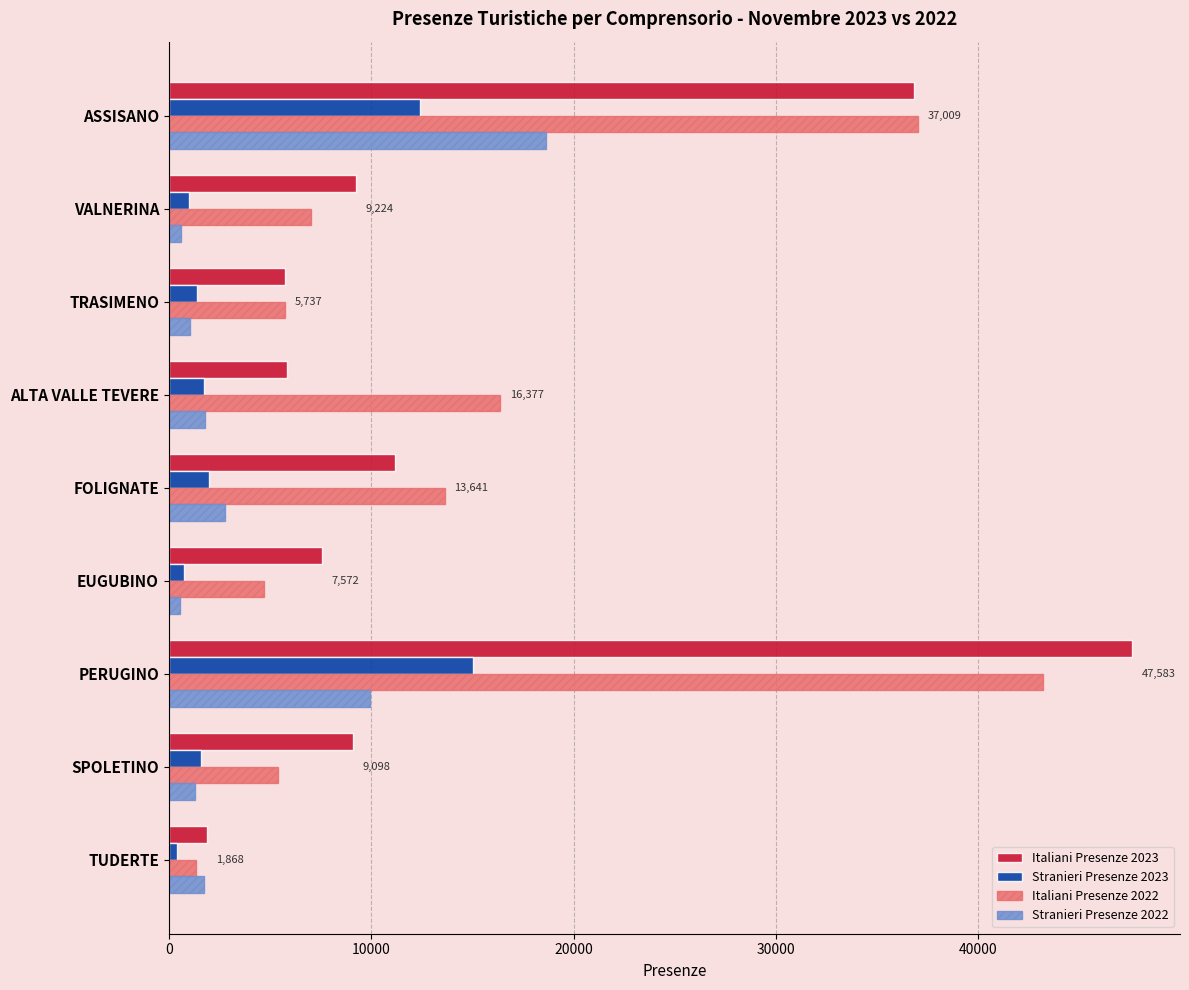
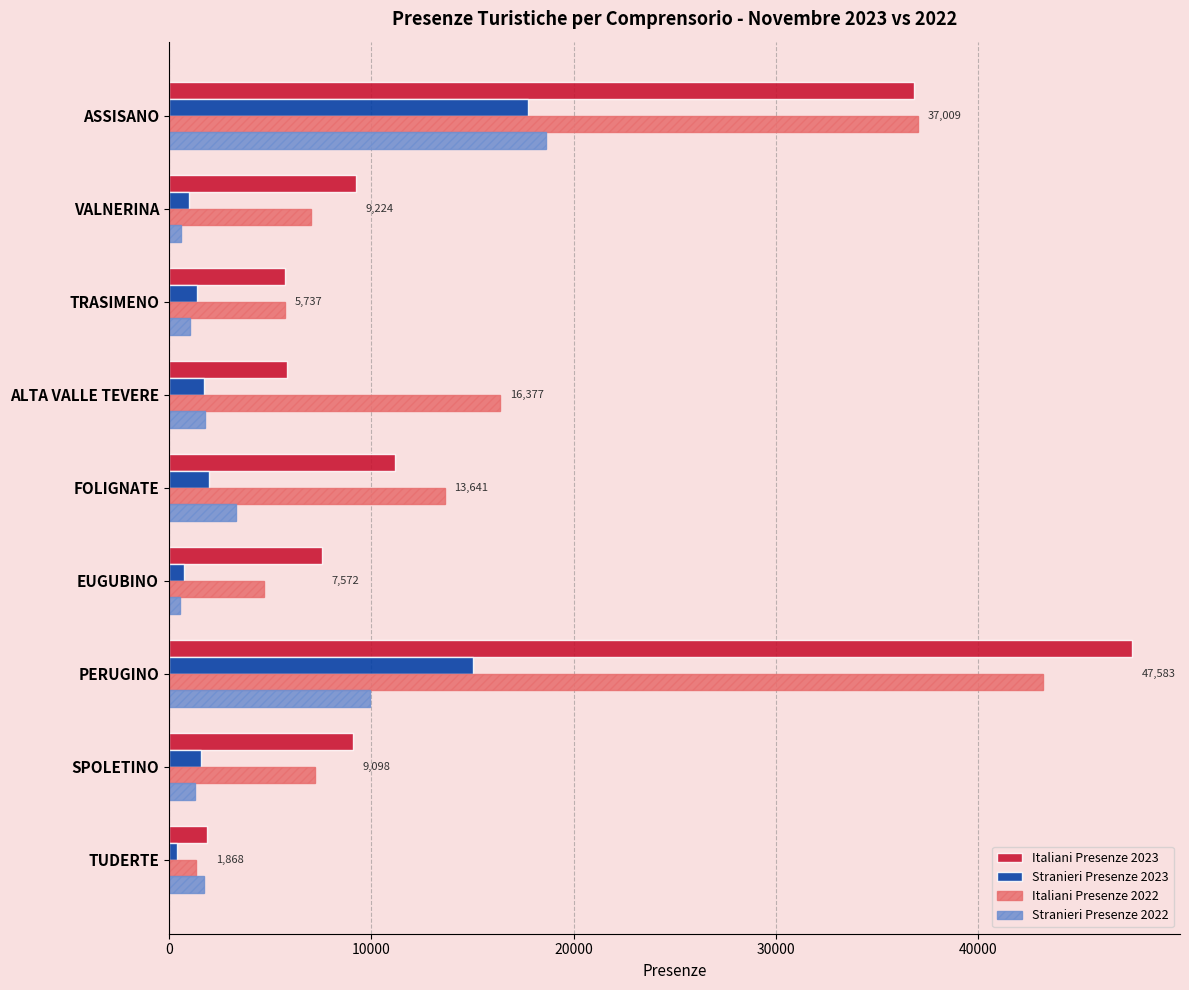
Stranieri Presenze 2023, ASSISANO: 12400 -> 17800
Stranieri Presenze 2022, FOLIGNATE: 2800 -> 3300
Italiani Presenze 2022, SPOLETINO: 5400 -> 7200
